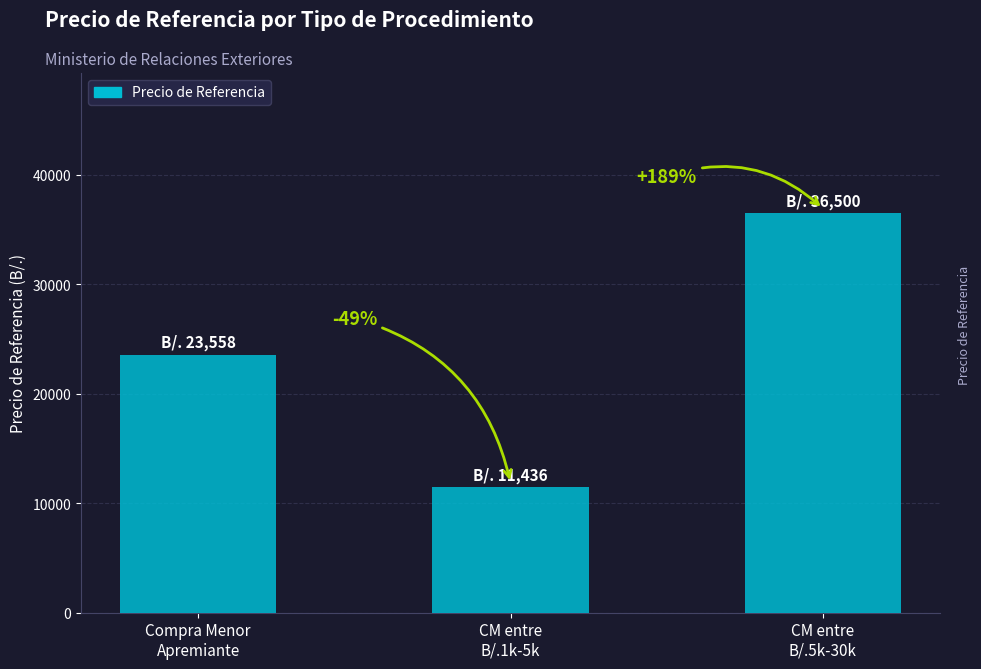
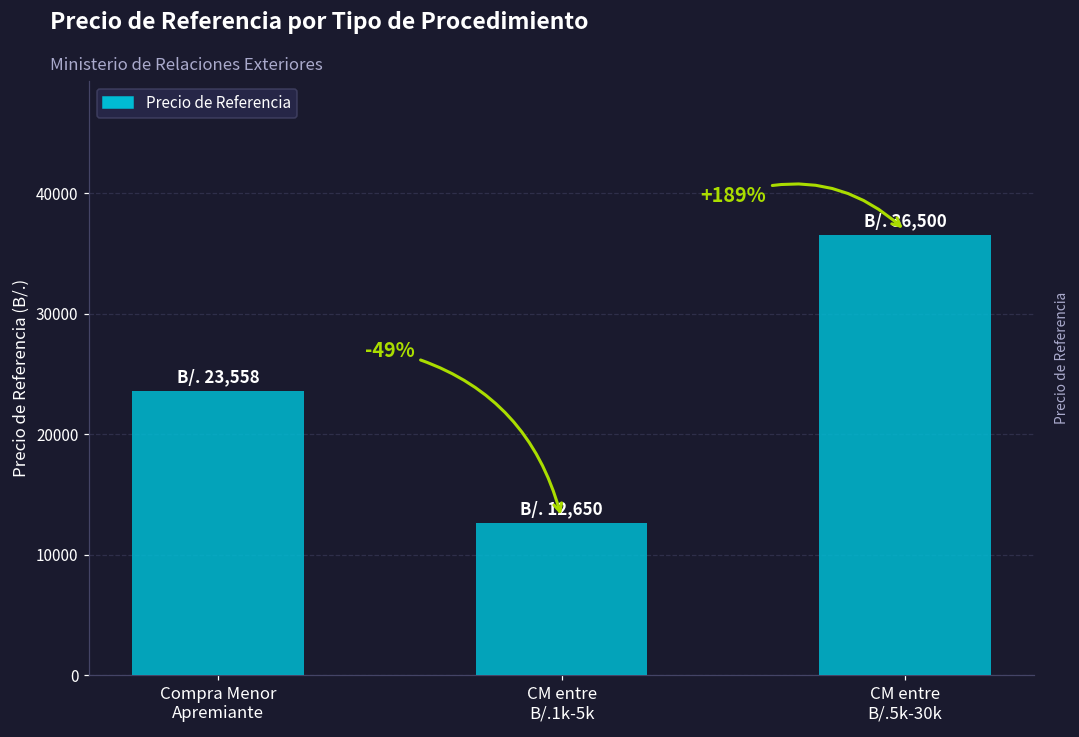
CM entre B/.1k-5k: 11,436 -> 12,650
